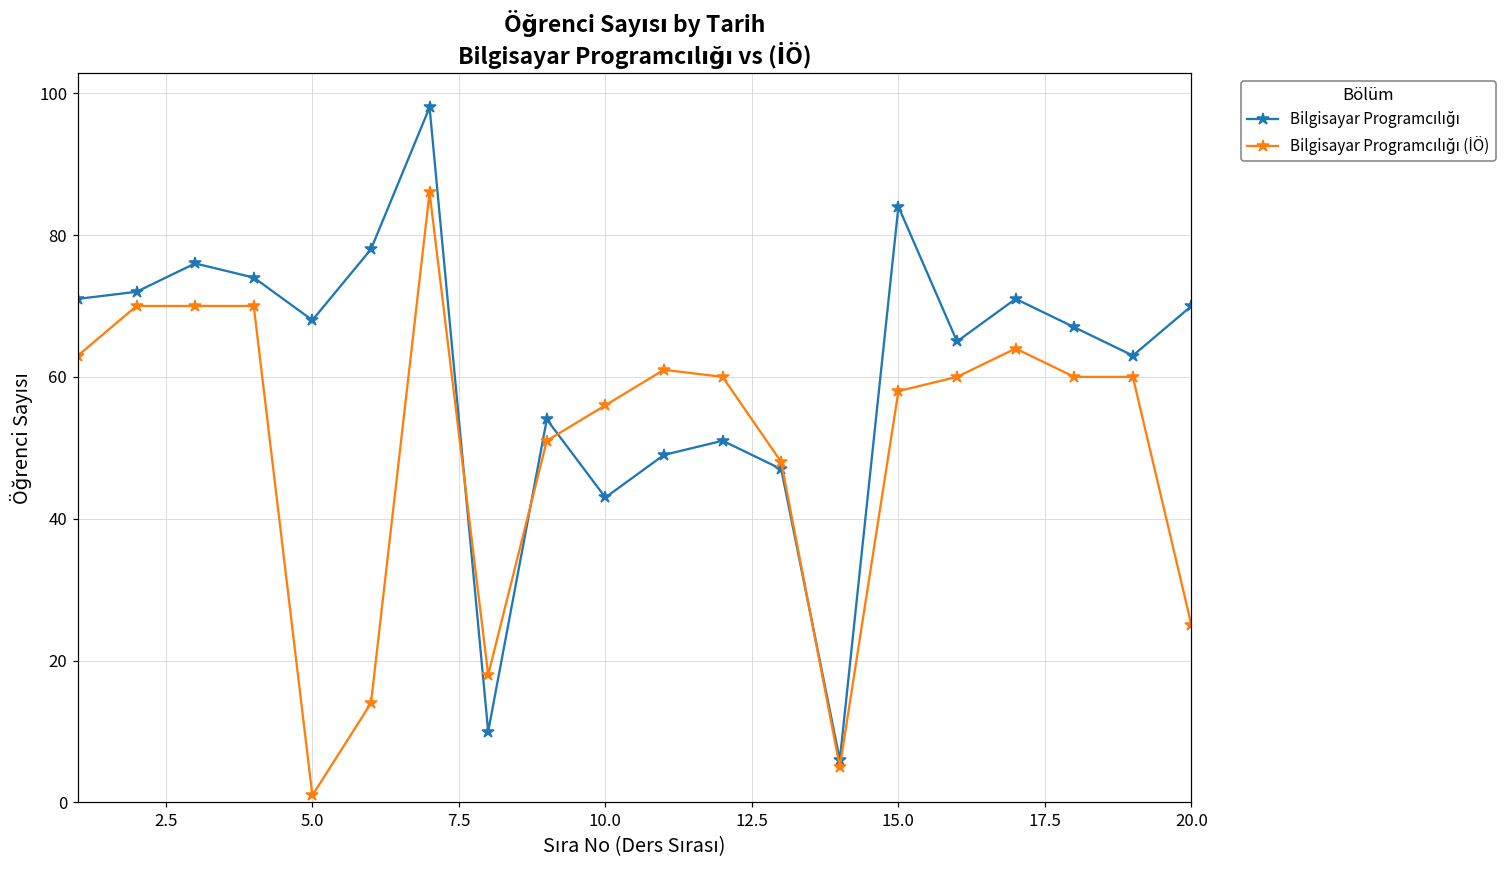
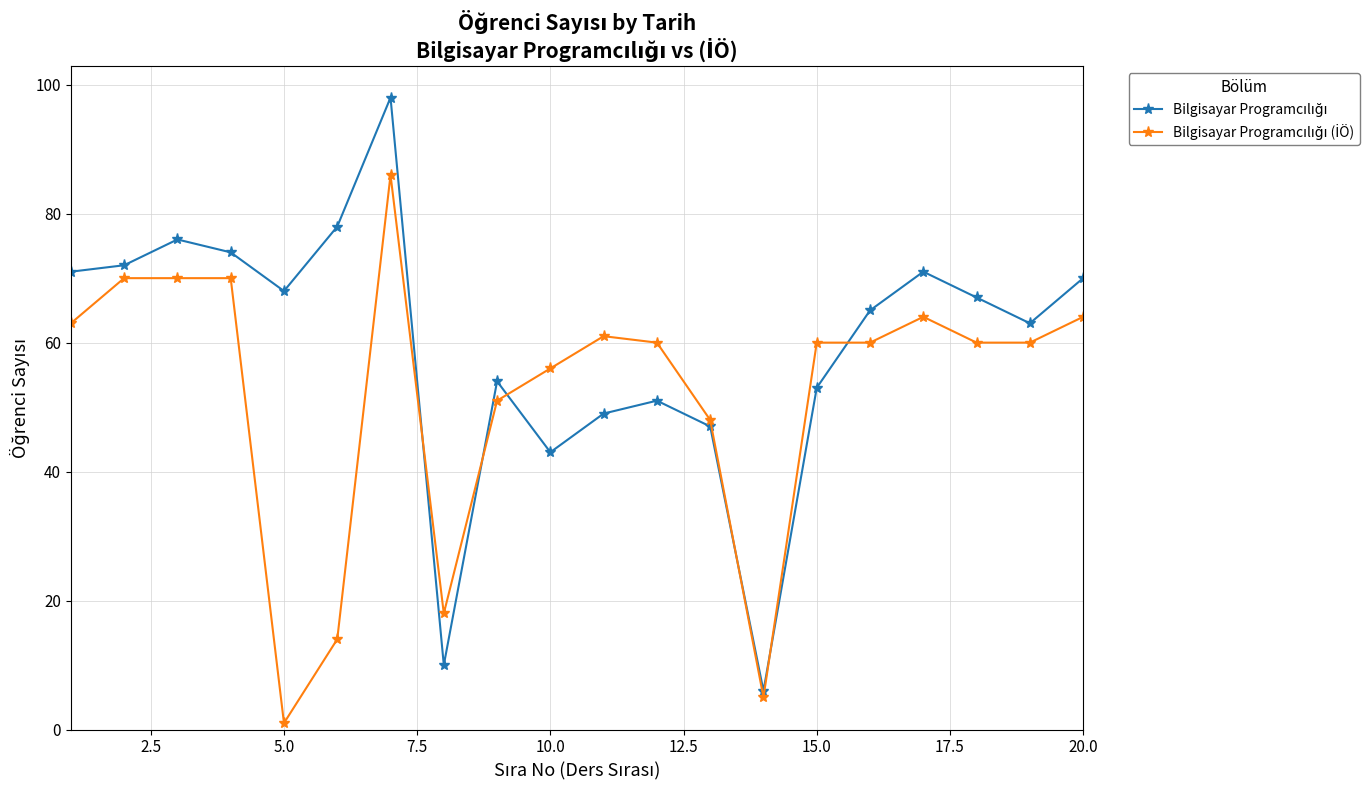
Bilgisayar Programcılığı, 15.0: 84 -> 53
Bilgisayar Programcılığı (İÖ), 15.0: 58 -> 60
Bilgisayar Programcılığı (İÖ), 20.0: 25 -> 64
